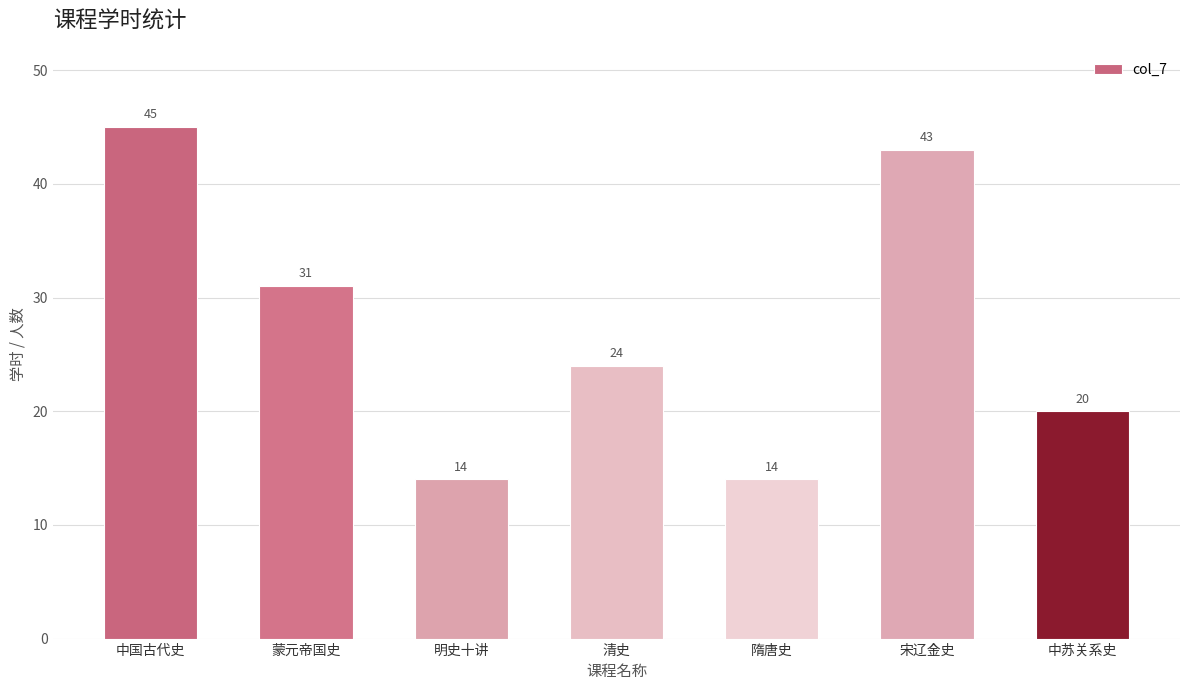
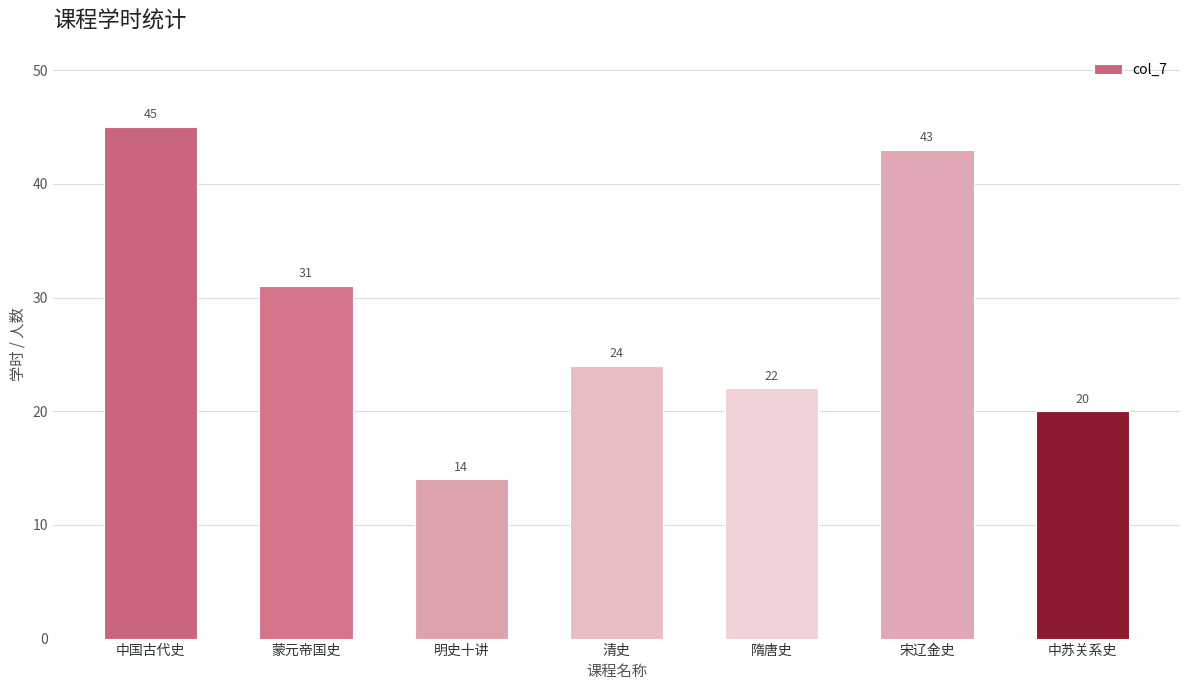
隋唐史: 14 -> 22
